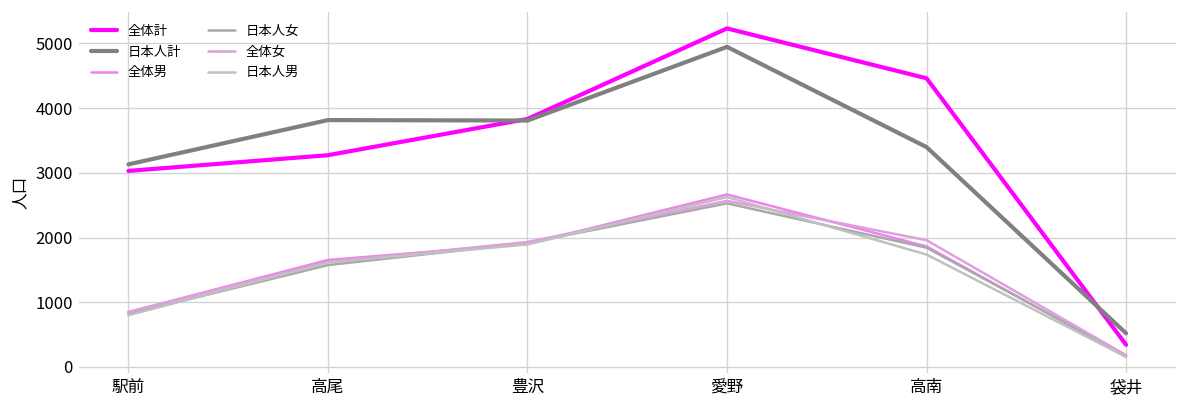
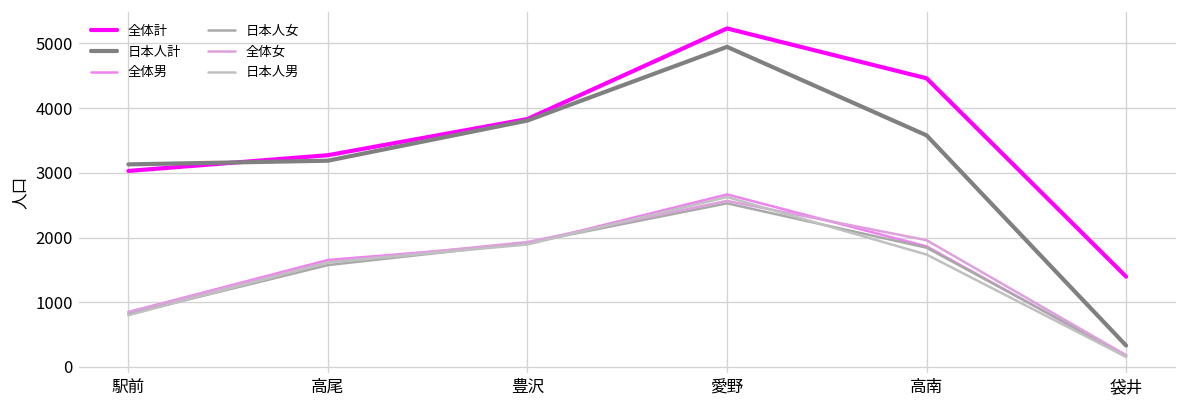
日本人計, 高尾: 3800 -> 3200
日本人計, 高南: 3400 -> 3600
全体計, 袋井: 300 -> 1400
日本人計, 袋井: 500 -> 300
